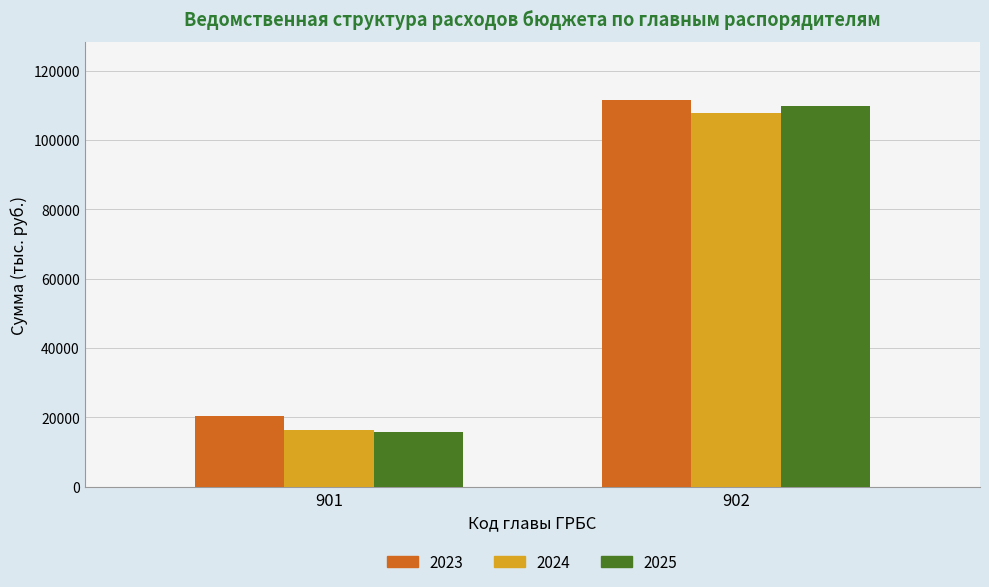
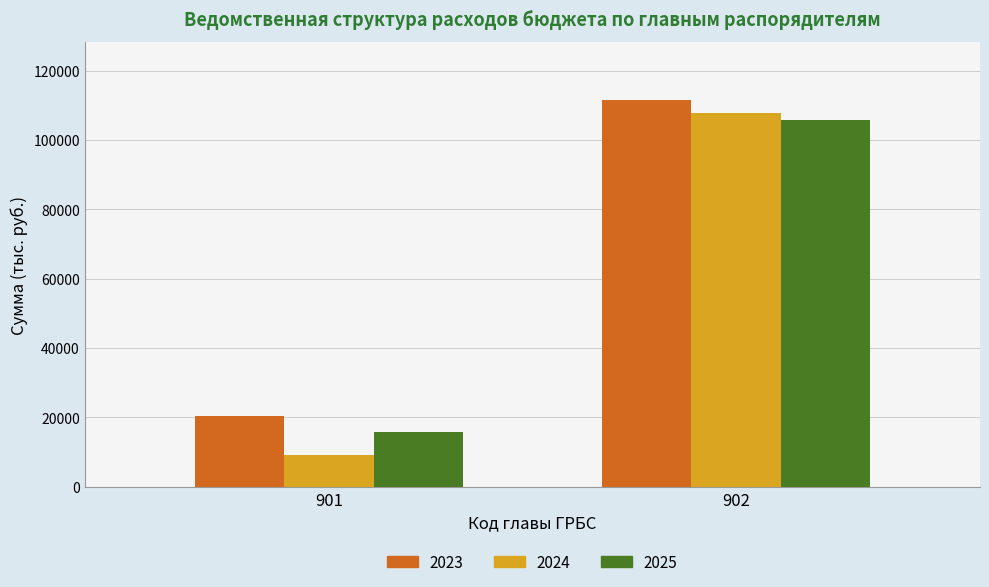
2024, 901: 16000 -> 9000
2025, 902: 110000 -> 106000
